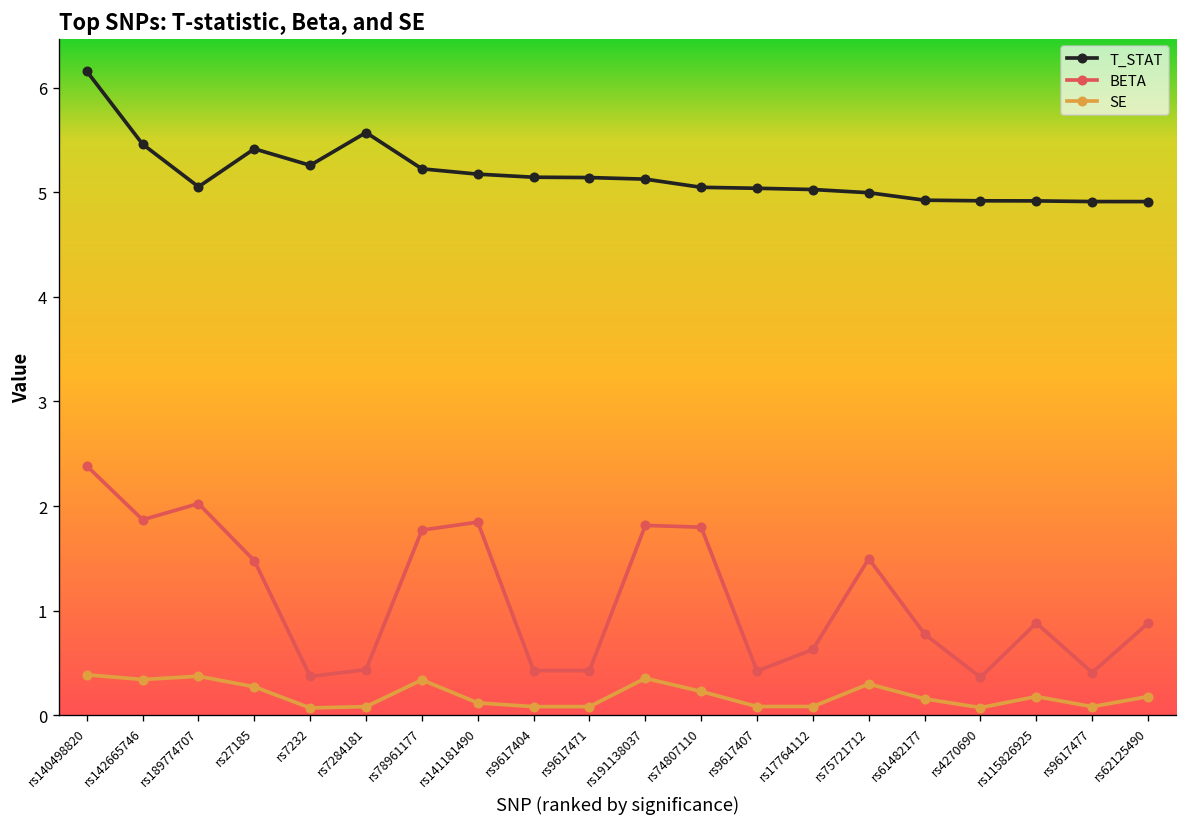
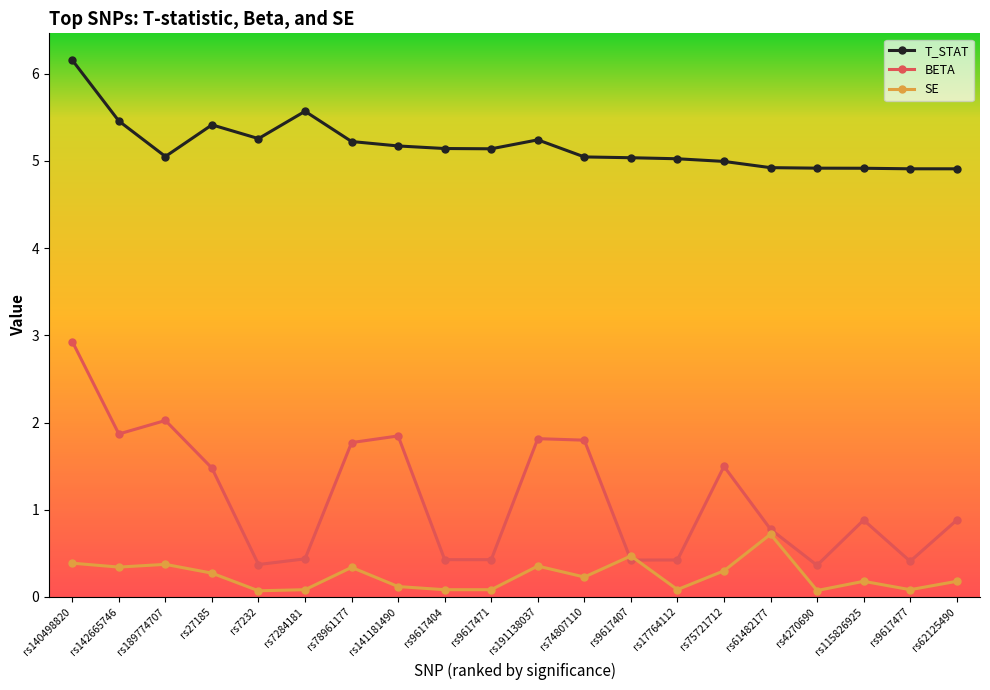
BETA, rs140498820: 2.4 -> 2.9
T_STAT, rs191138037: 5.1 -> 5.2
SE, rs9617407: 0.1 -> 0.5
BETA, rs17764112: 0.6 -> 0.4
SE, rs61482177: 0.2 -> 0.7
